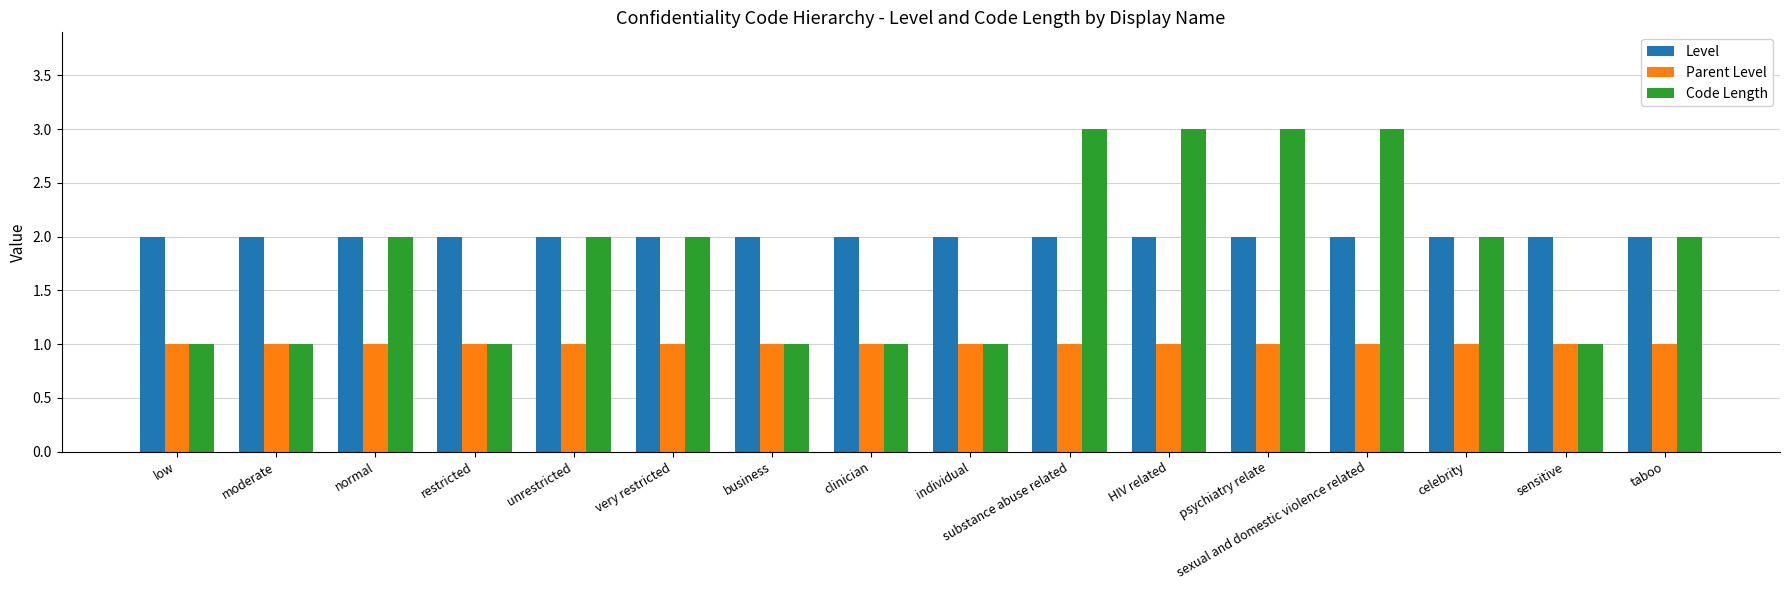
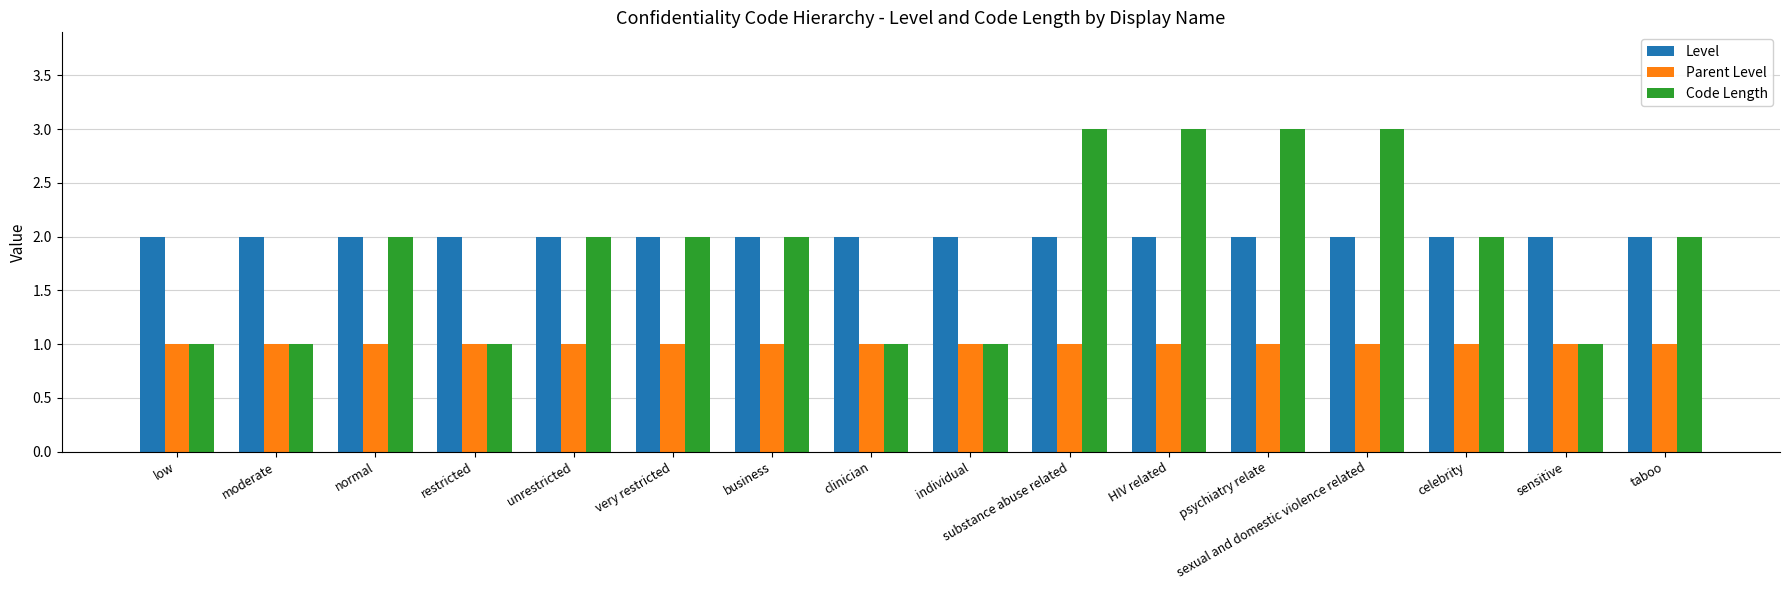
Code Length, business: 1 -> 2
